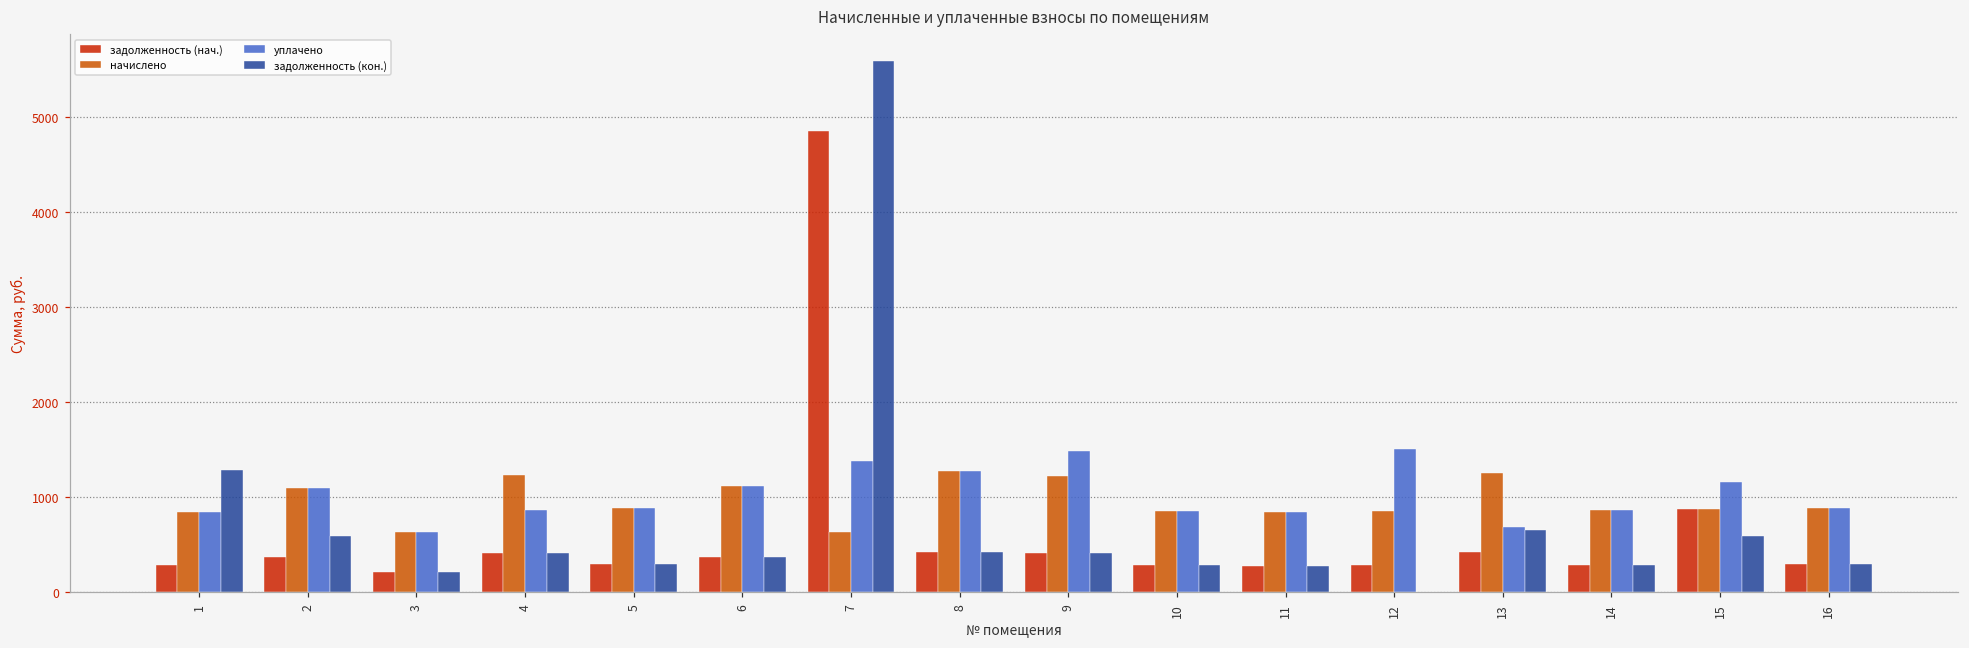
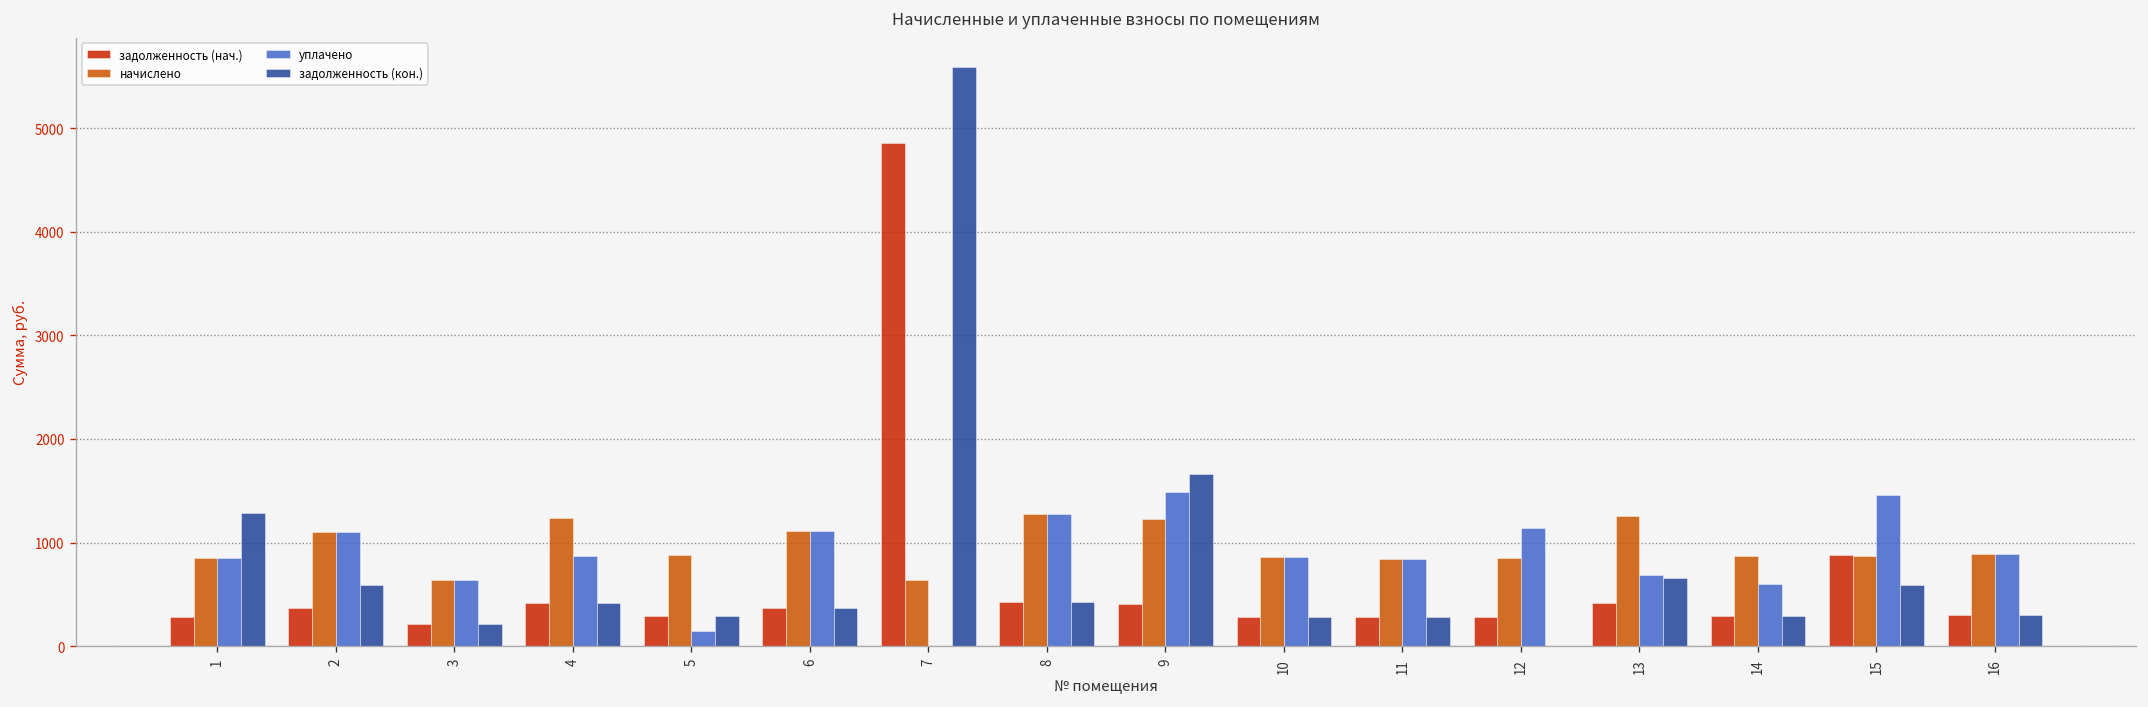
уплачено, 5: 900 -> 100
уплачено, 7: 1400 -> 0
задолженность (кон.), 9: 400 -> 1700
уплачено, 12: 1500 -> 1100
уплачено, 14: 900 -> 600
уплачено, 15: 1200 -> 1500
